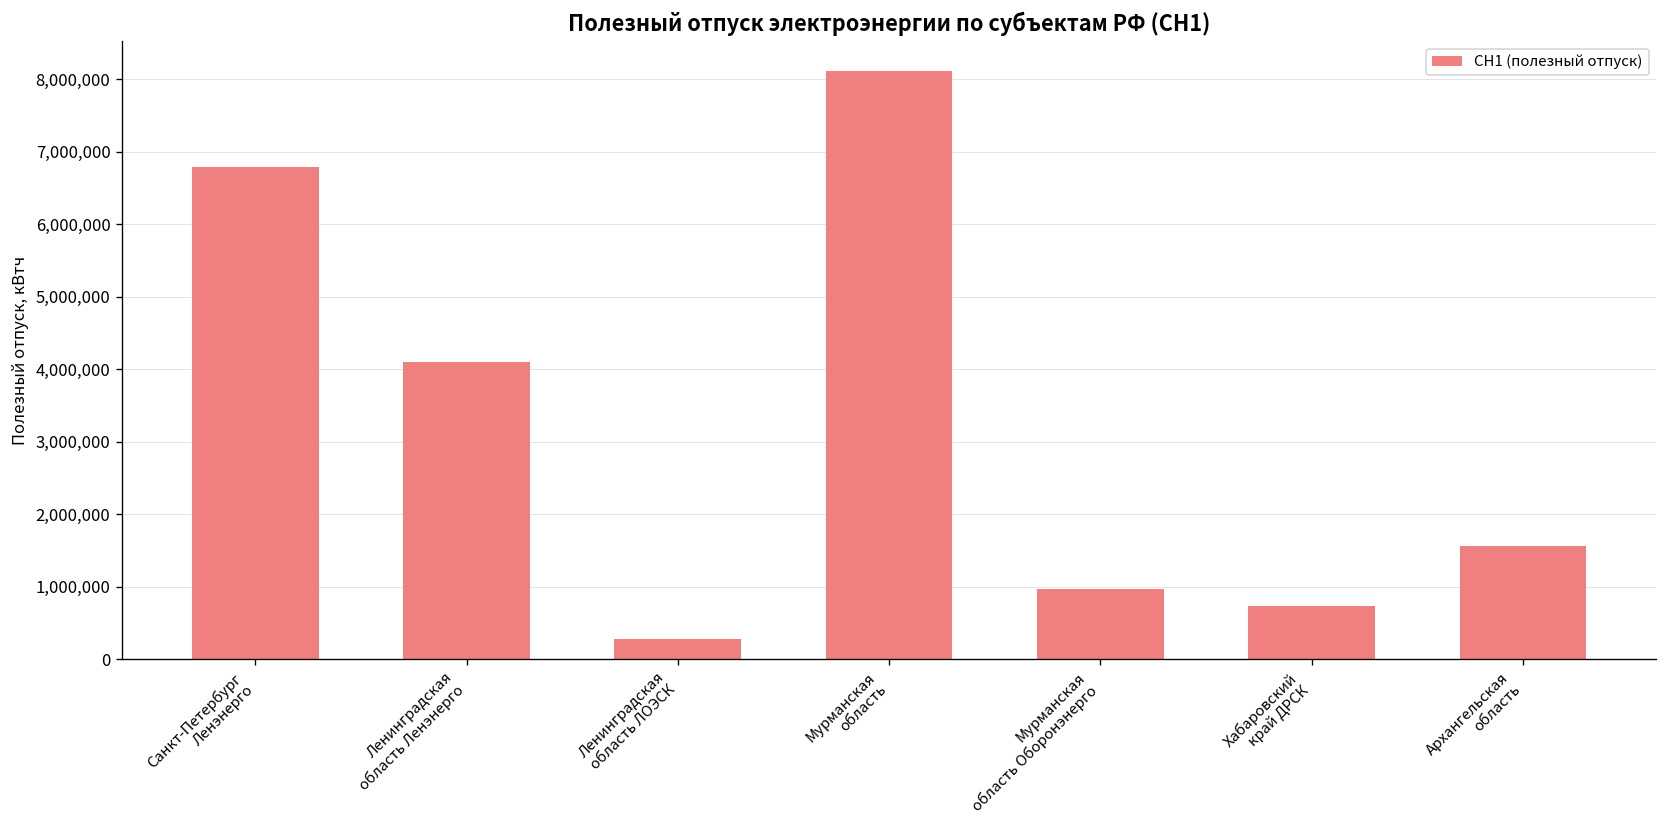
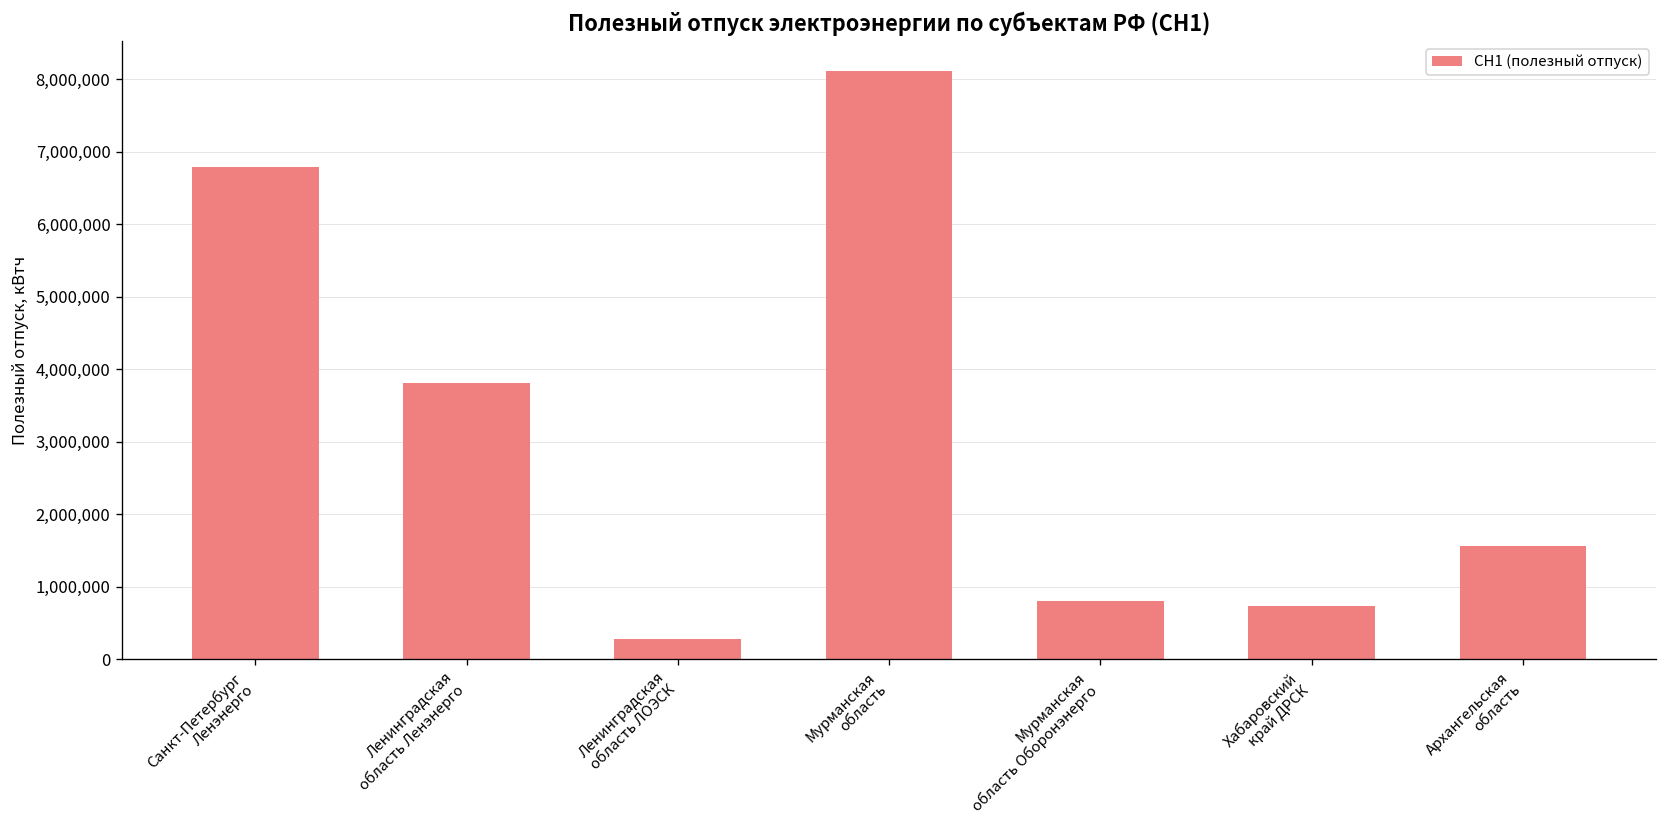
Ленинградская область Ленэнерго: 4,100,000 -> 3,800,000
Мурманская область Оборонэнерго: 1,000,000 -> 800,000
